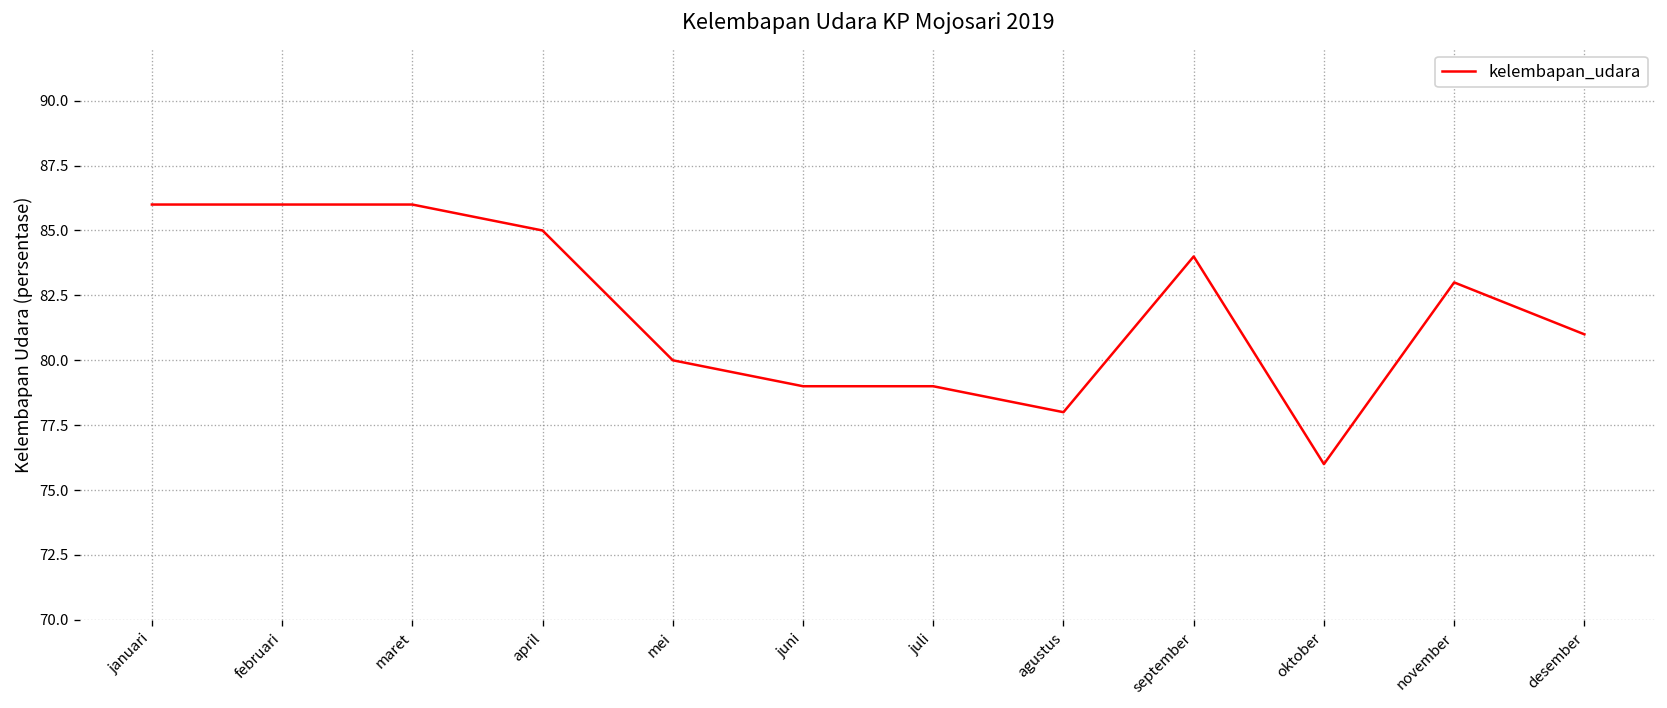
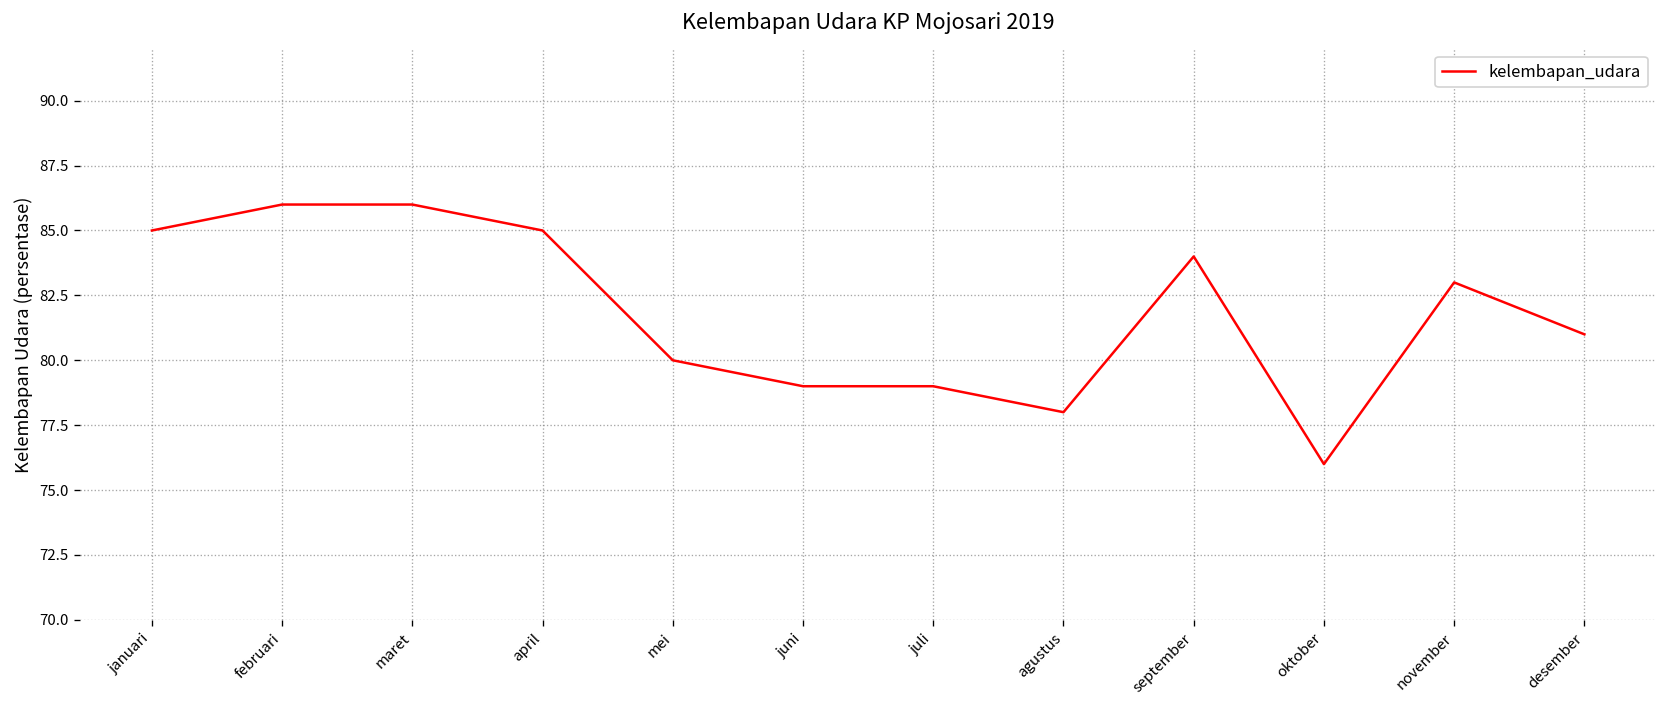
januari: 86 -> 85
